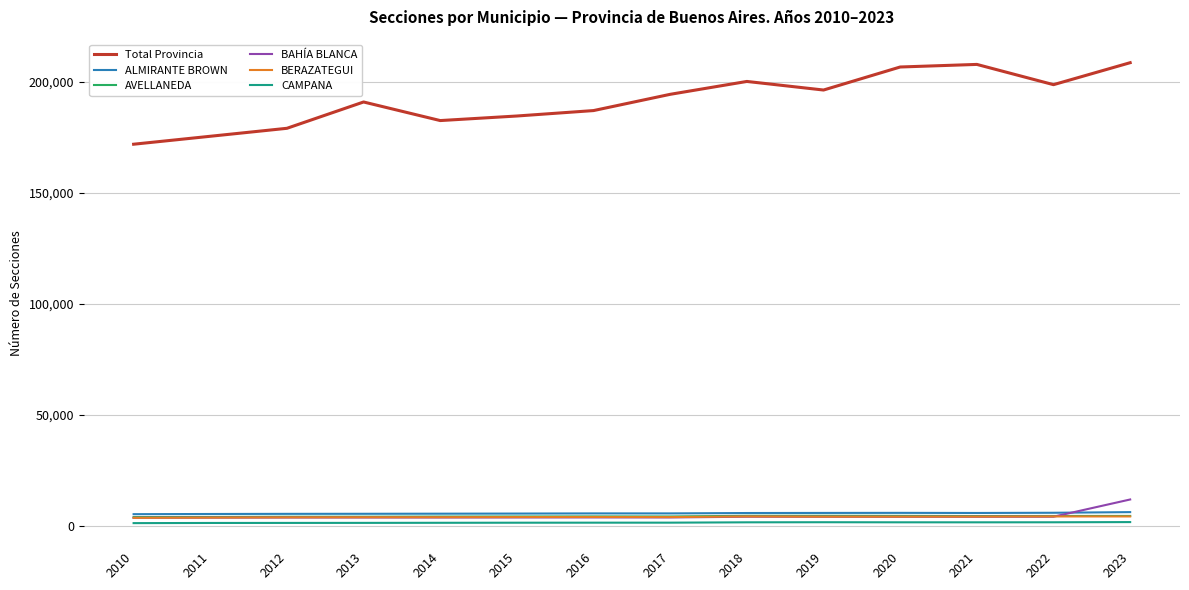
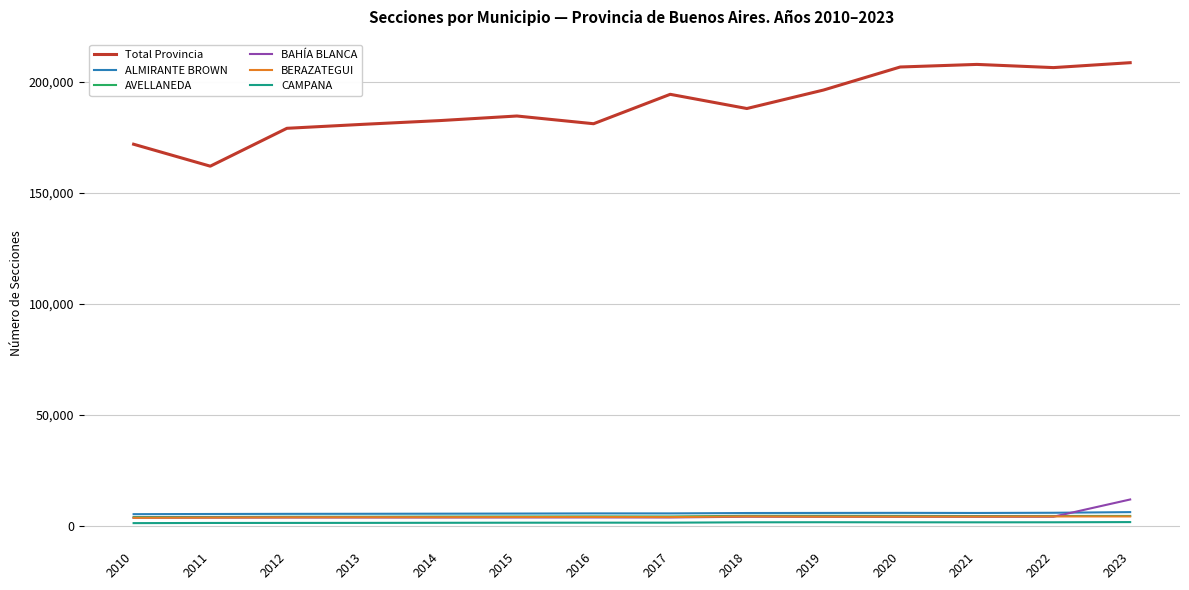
Total Provincia, 2011: 175,000 -> 162,000
Total Provincia, 2013: 191,000 -> 181,000
Total Provincia, 2016: 187,000 -> 181,000
Total Provincia, 2018: 200,000 -> 188,000
Total Provincia, 2022: 199,000 -> 206,000
